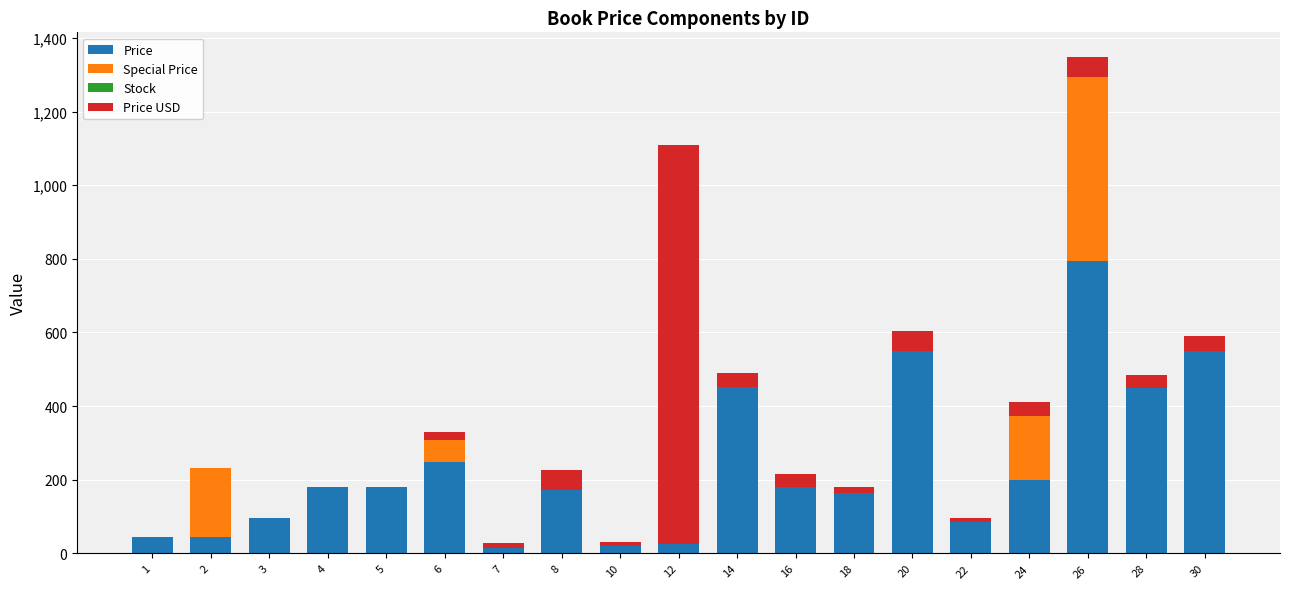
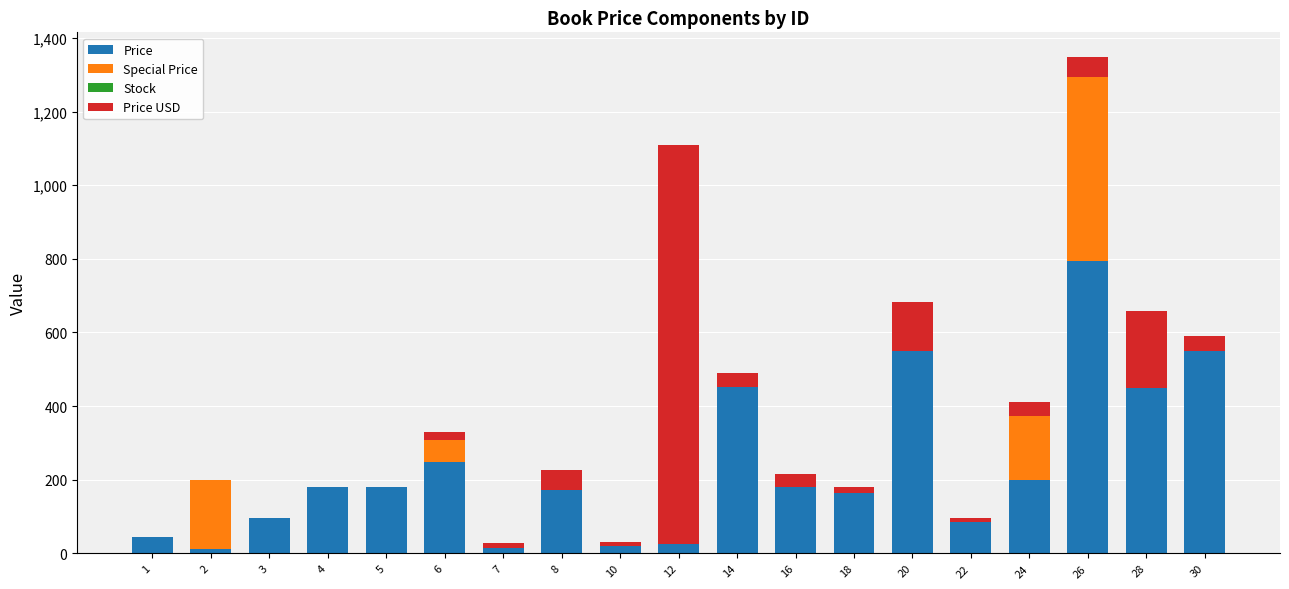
Price, 2: 50 -> 10
Price USD, 20: 50 -> 130
Price USD, 28: 40 -> 210
